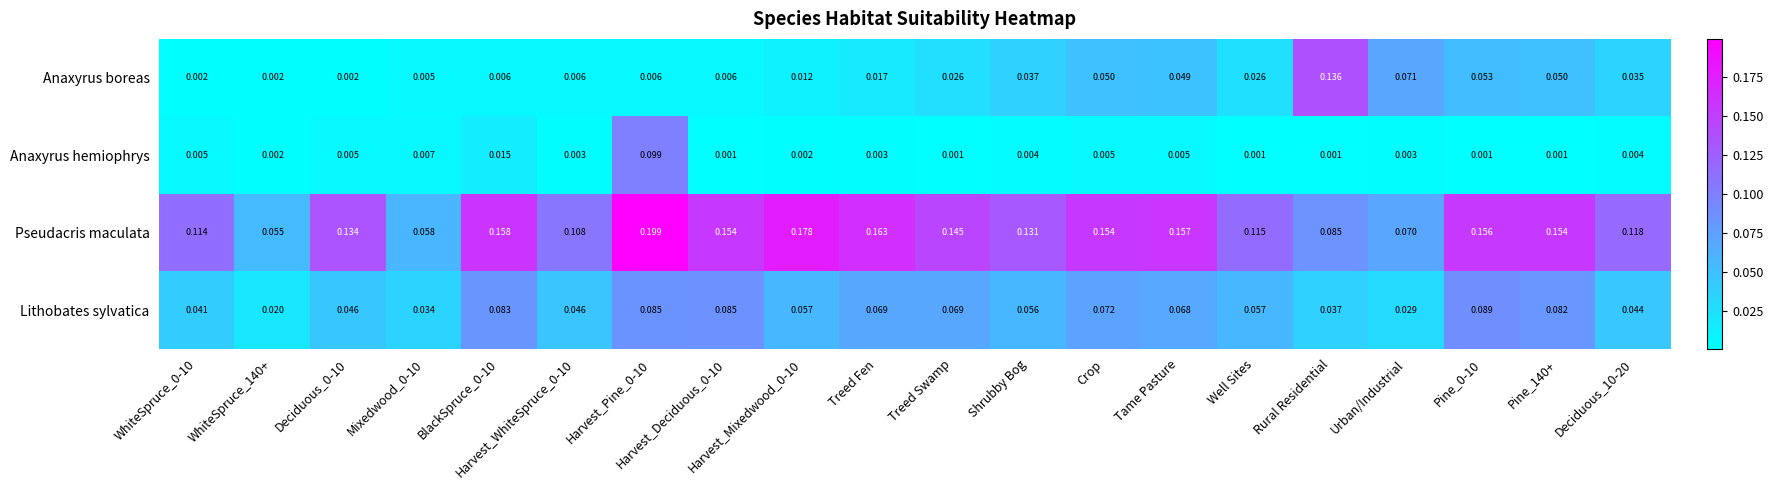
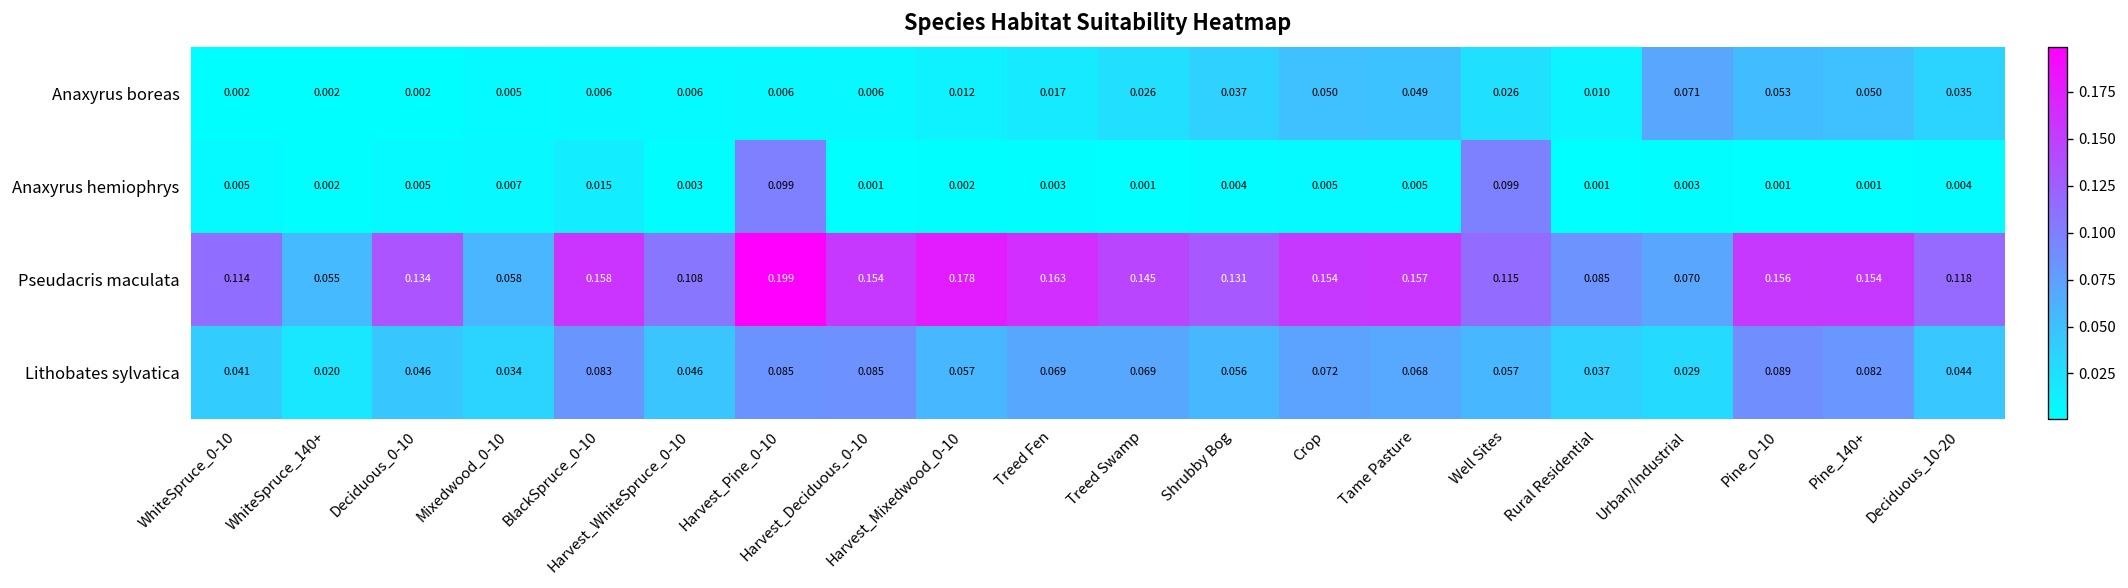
Anaxyrus boreas, Rural Residential: 0.136 -> 0.010
Anaxyrus hemiophrys, Well Sites: 0.001 -> 0.099
